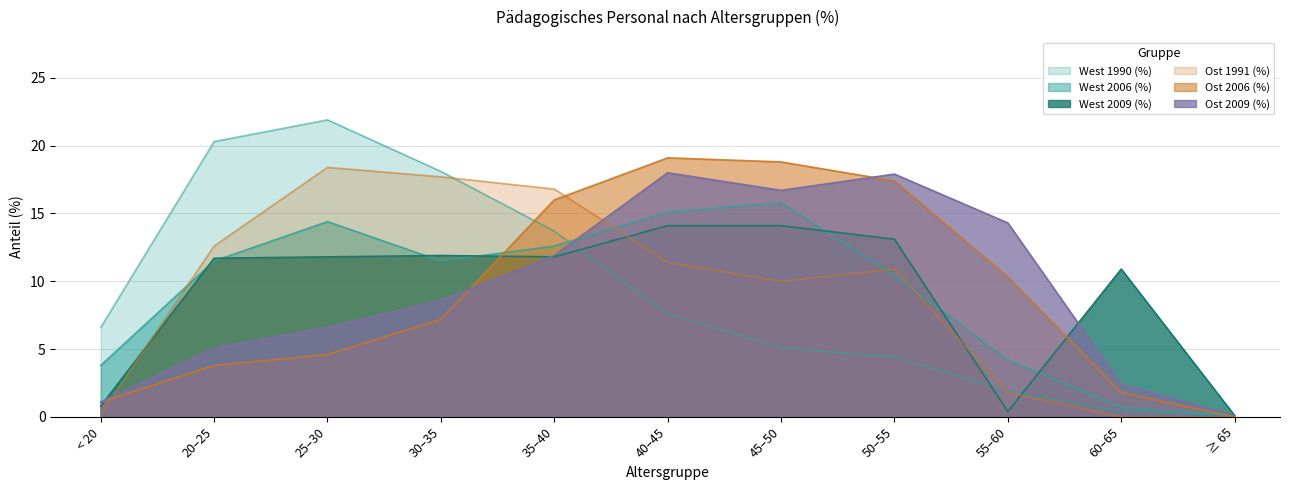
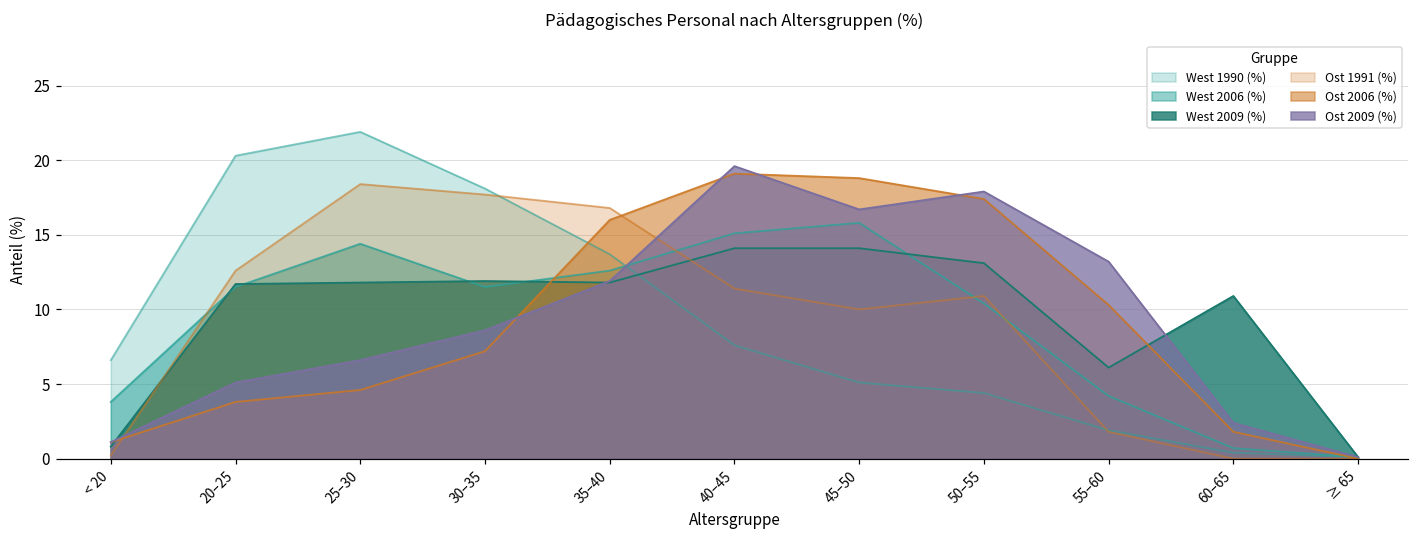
Ost 2009 (%), 40–45: 18.0 -> 19.6
West 2009 (%), 55–60: 0.4 -> 6.1
Ost 2009 (%), 55–60: 14.3 -> 13.2
